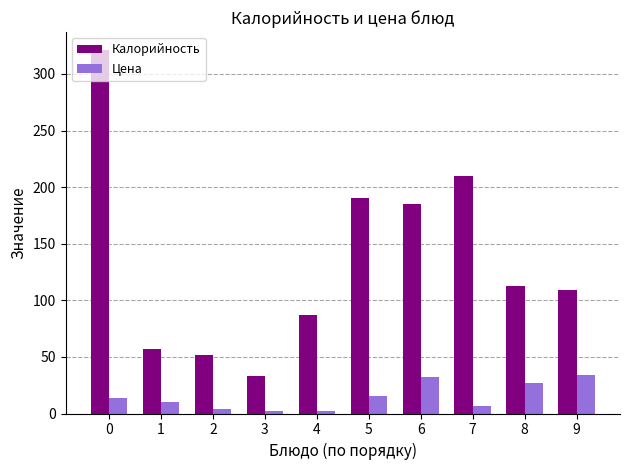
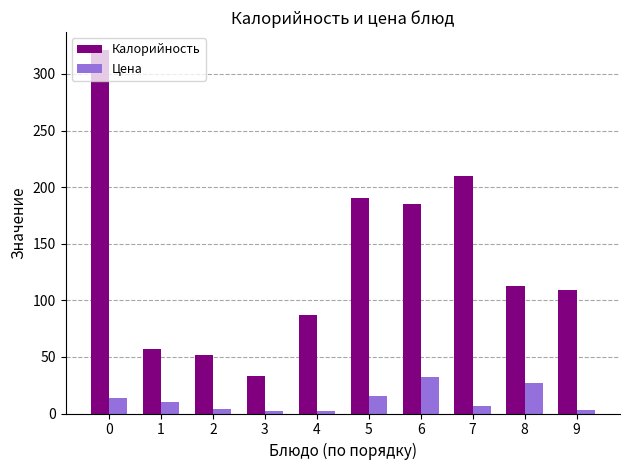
Цена, 9: 34 -> 3
